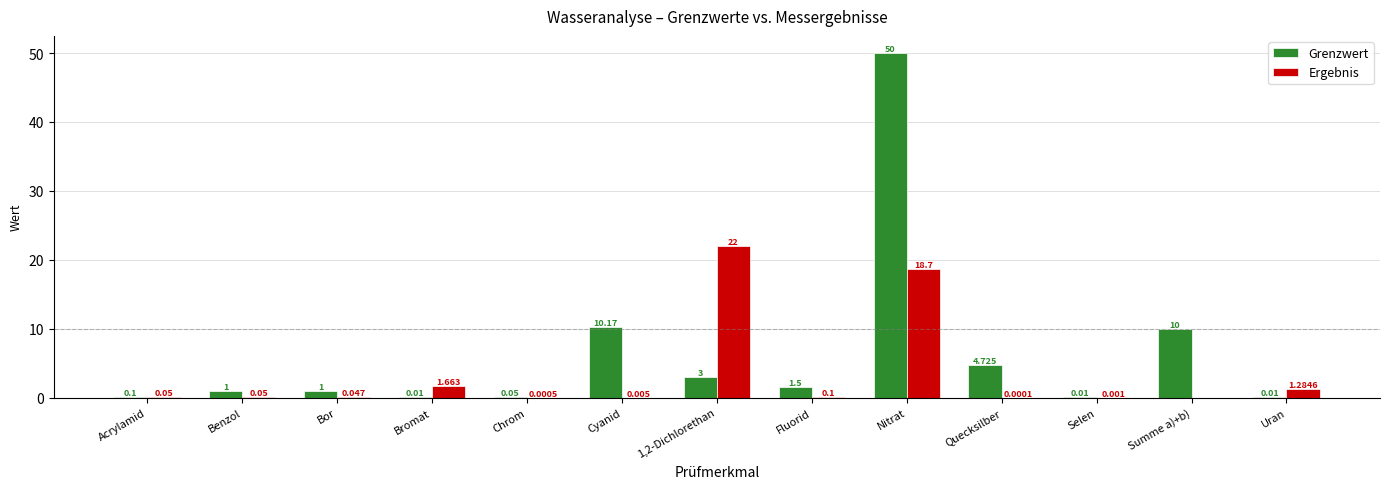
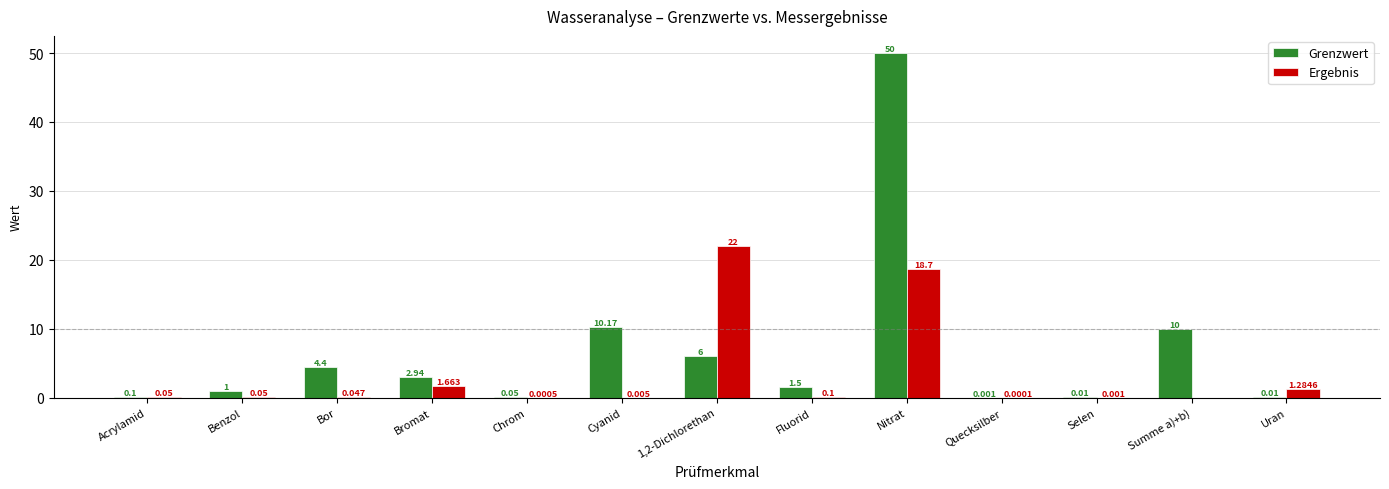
Grenzwert, Bor: 1 -> 4.4
Grenzwert, Bromat: 0.01 -> 2.94
Grenzwert, 1,2-Dichlorethan: 3 -> 6
Grenzwert, Quecksilber: 4.725 -> 0.001
